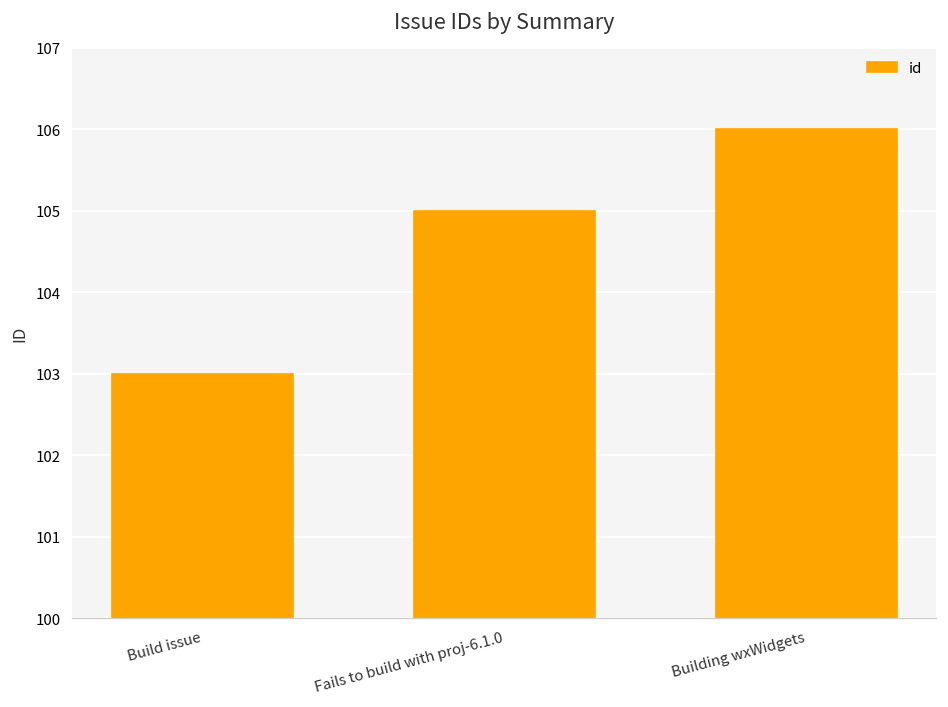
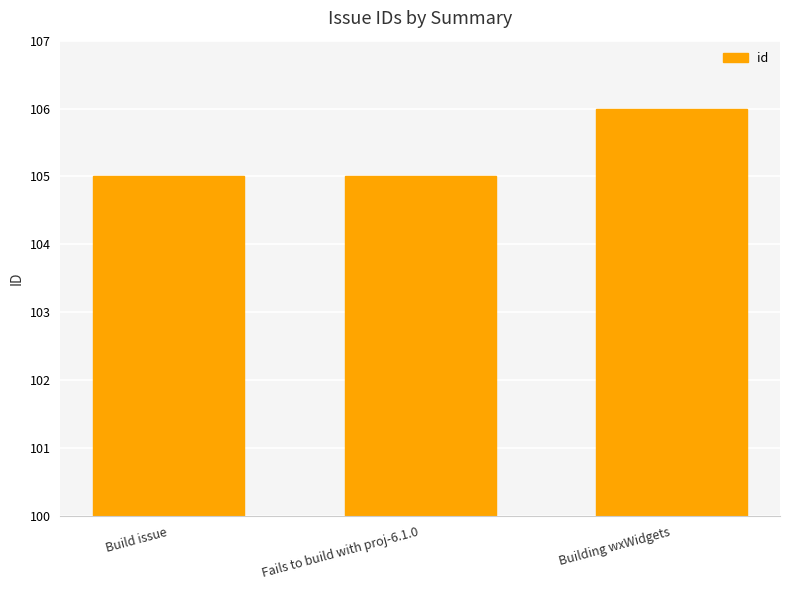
Build issue: 103 -> 105
